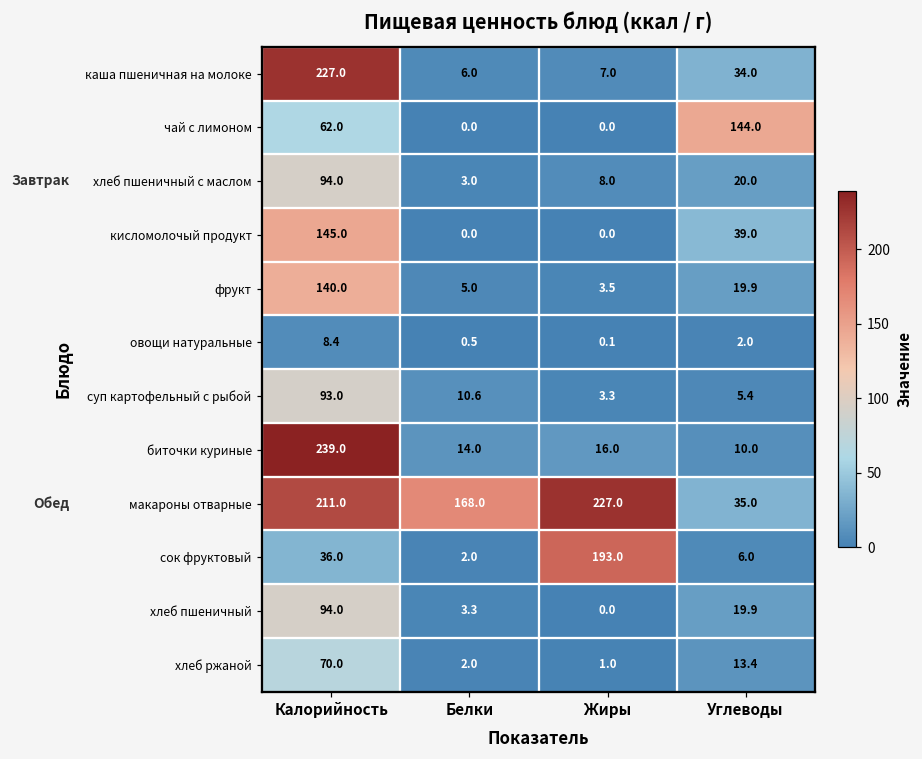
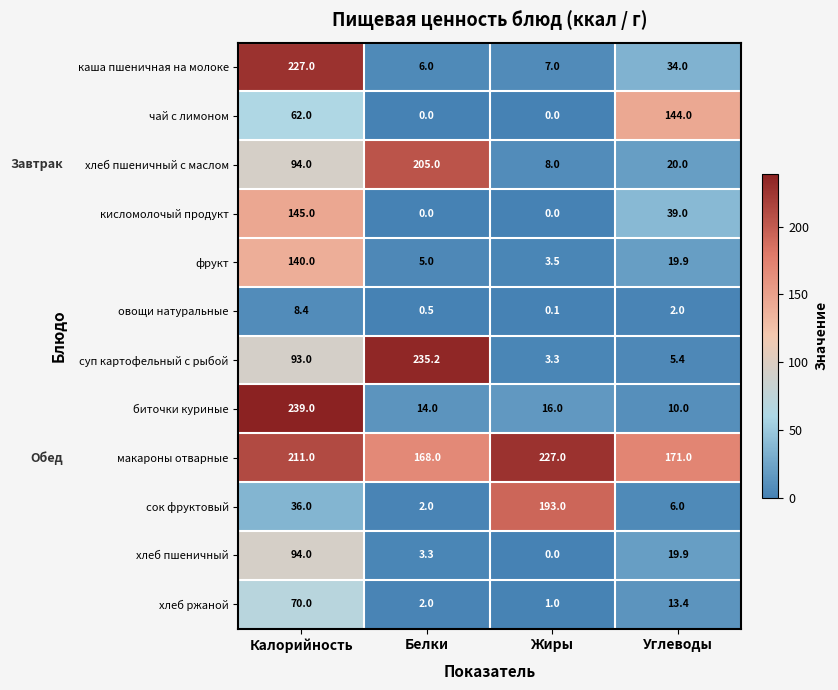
хлеб пшеничный с маслом, Белки: 3.0 -> 205.0
суп картофельный с рыбой, Белки: 10.6 -> 235.2
макароны отварные, Углеводы: 35.0 -> 171.0
